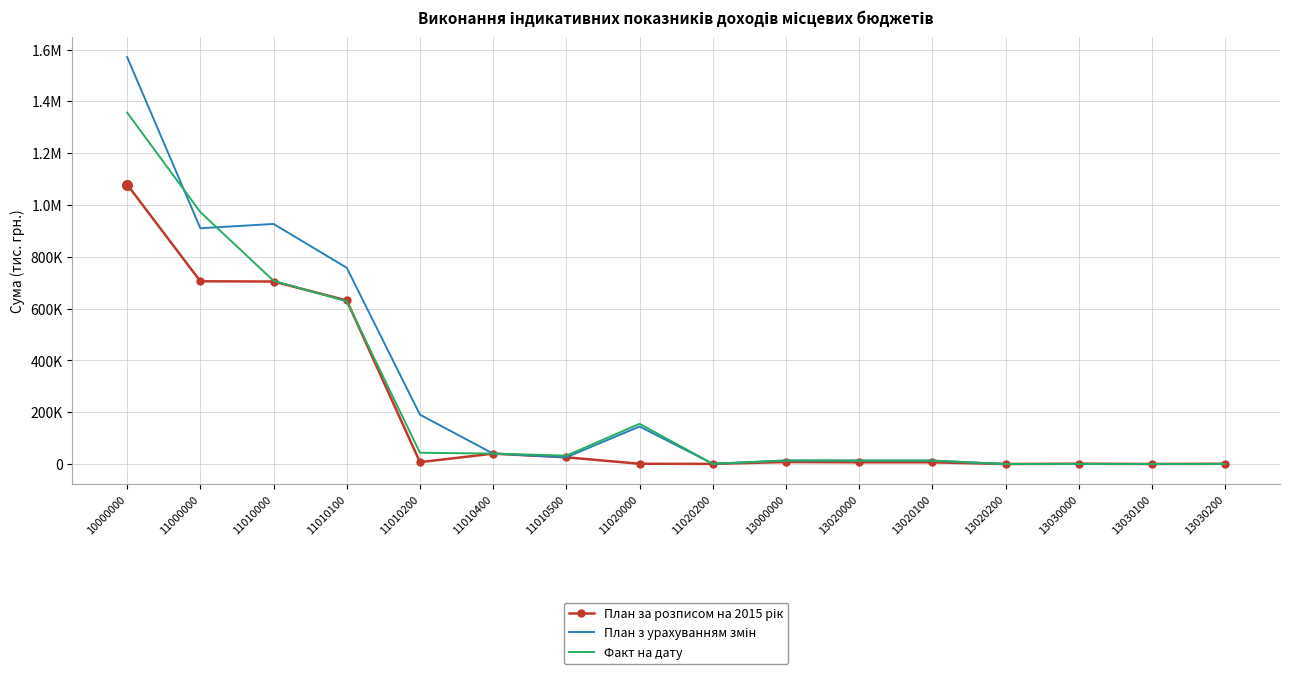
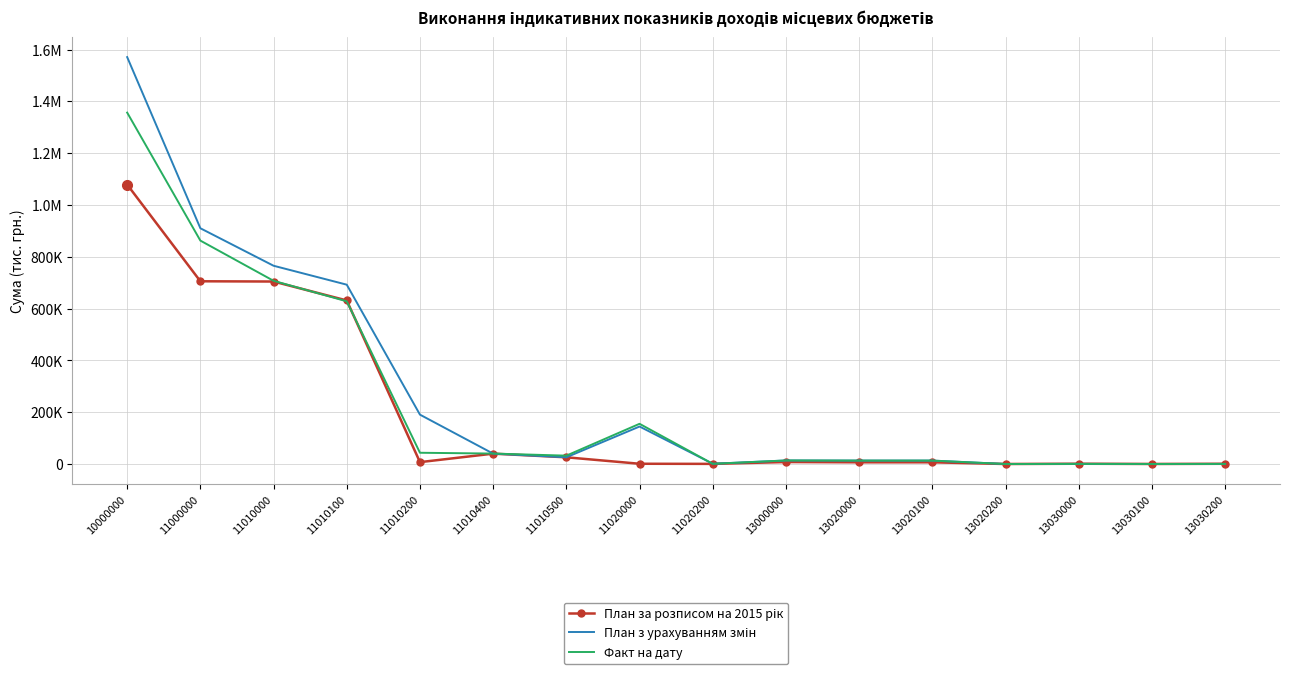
Факт на дату, 11000000: 970000 -> 860000
План з урахуванням змін, 11010000: 930000 -> 770000
План з урахуванням змін, 11010100: 760000 -> 690000
